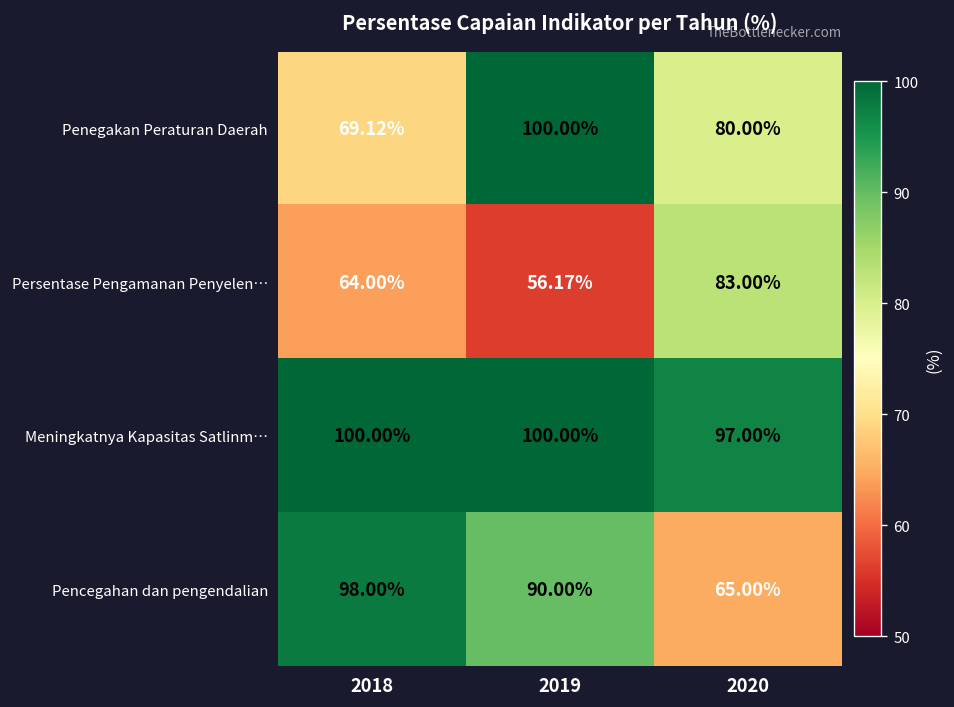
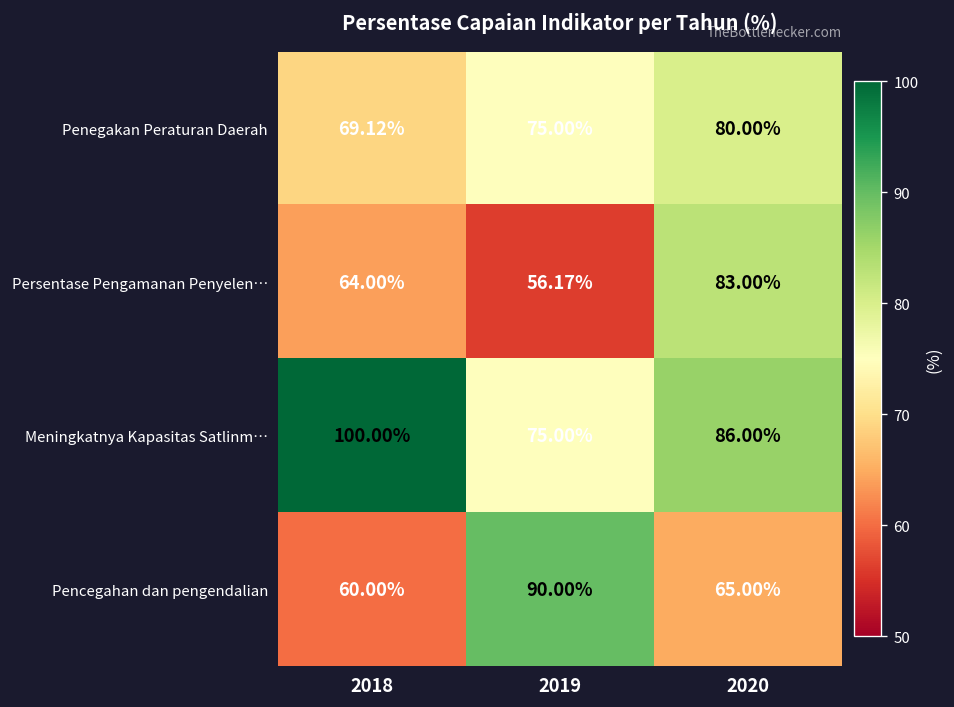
Penegakan Peraturan Daerah, 2019: 100.00% -> 75.00%
Meningkatnya Kapasitas Satlinm…, 2019: 100.00% -> 75.00%
Meningkatnya Kapasitas Satlinm…, 2020: 97.00% -> 86.00%
Pencegahan dan pengendalian, 2018: 98.00% -> 60.00%
